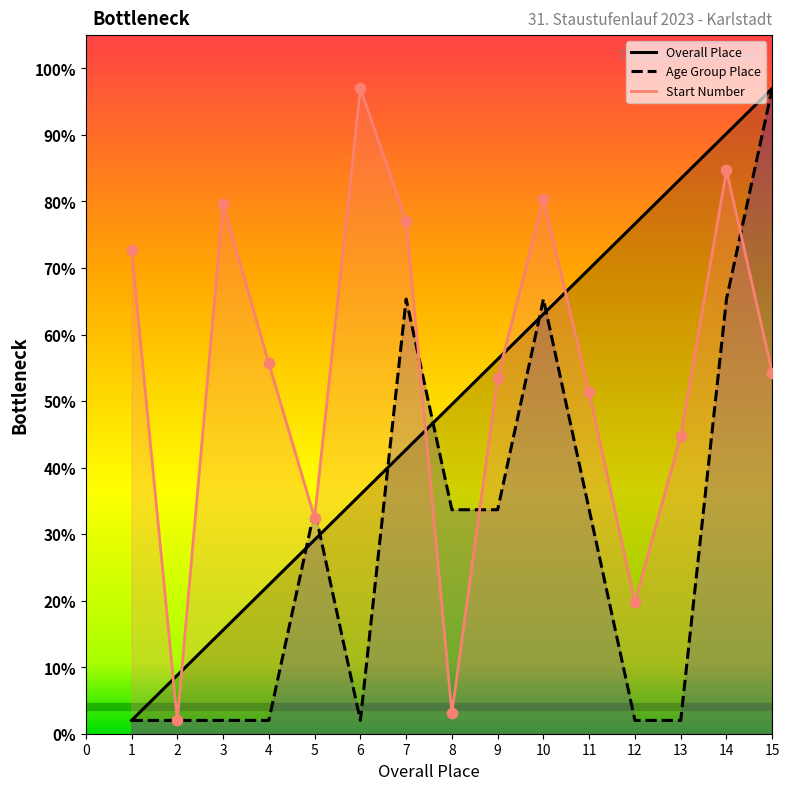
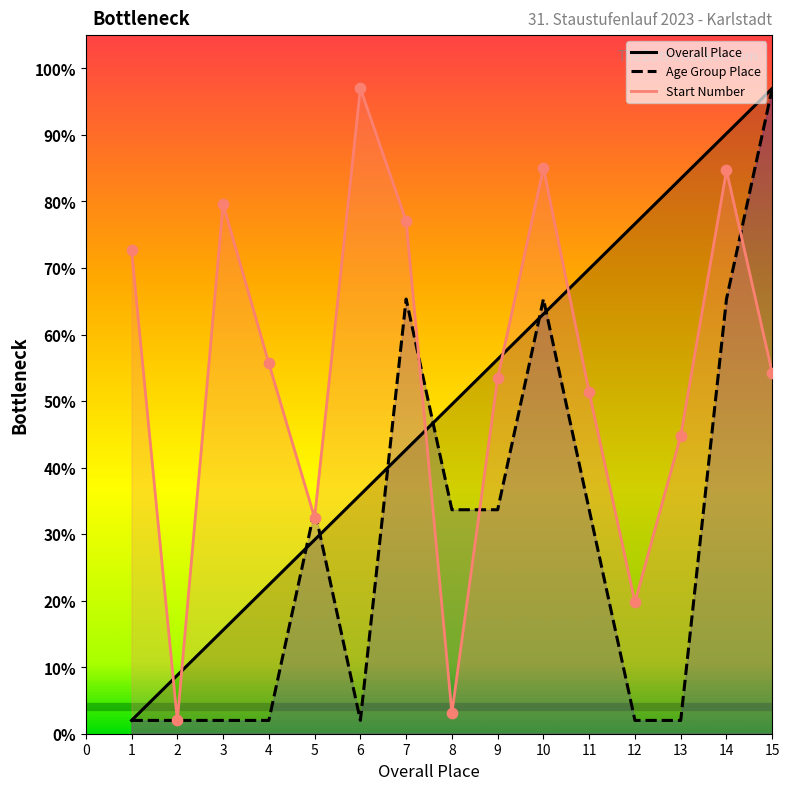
Start Number, 10: 80% -> 85%
